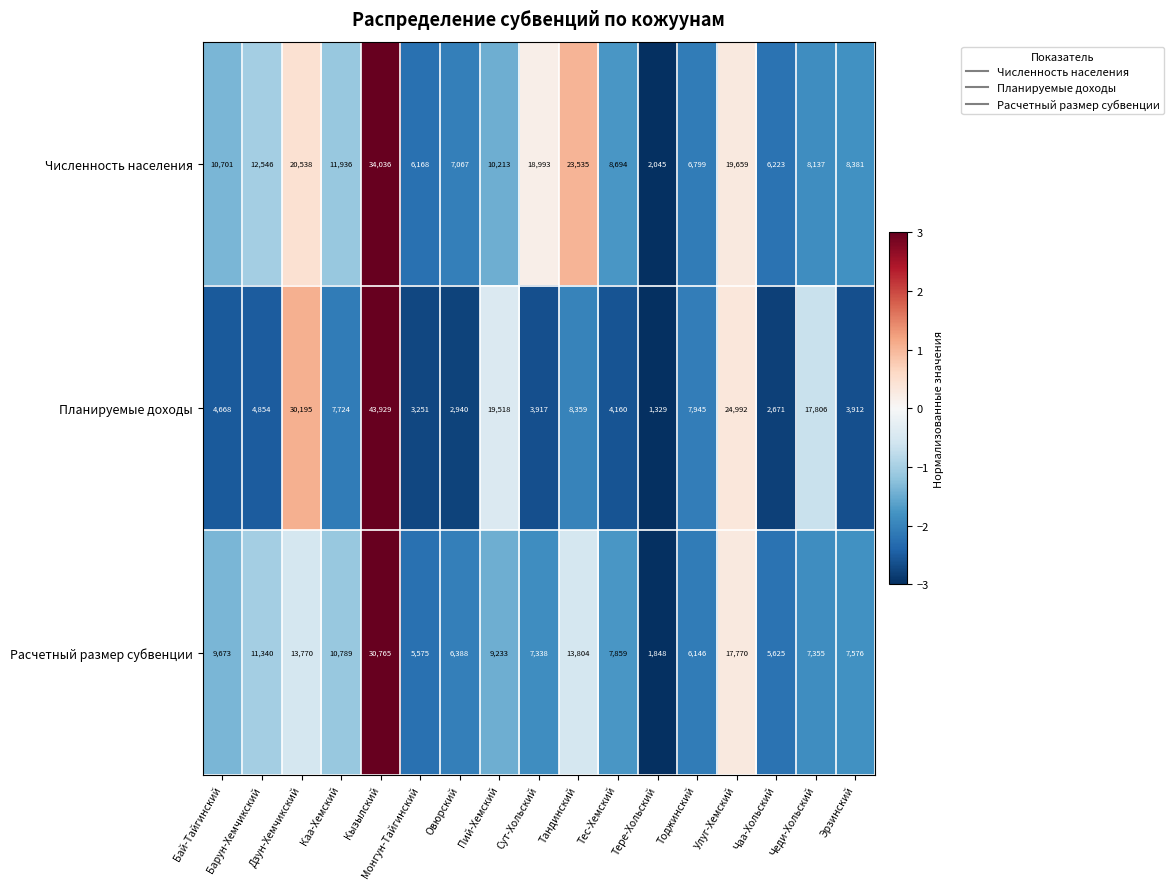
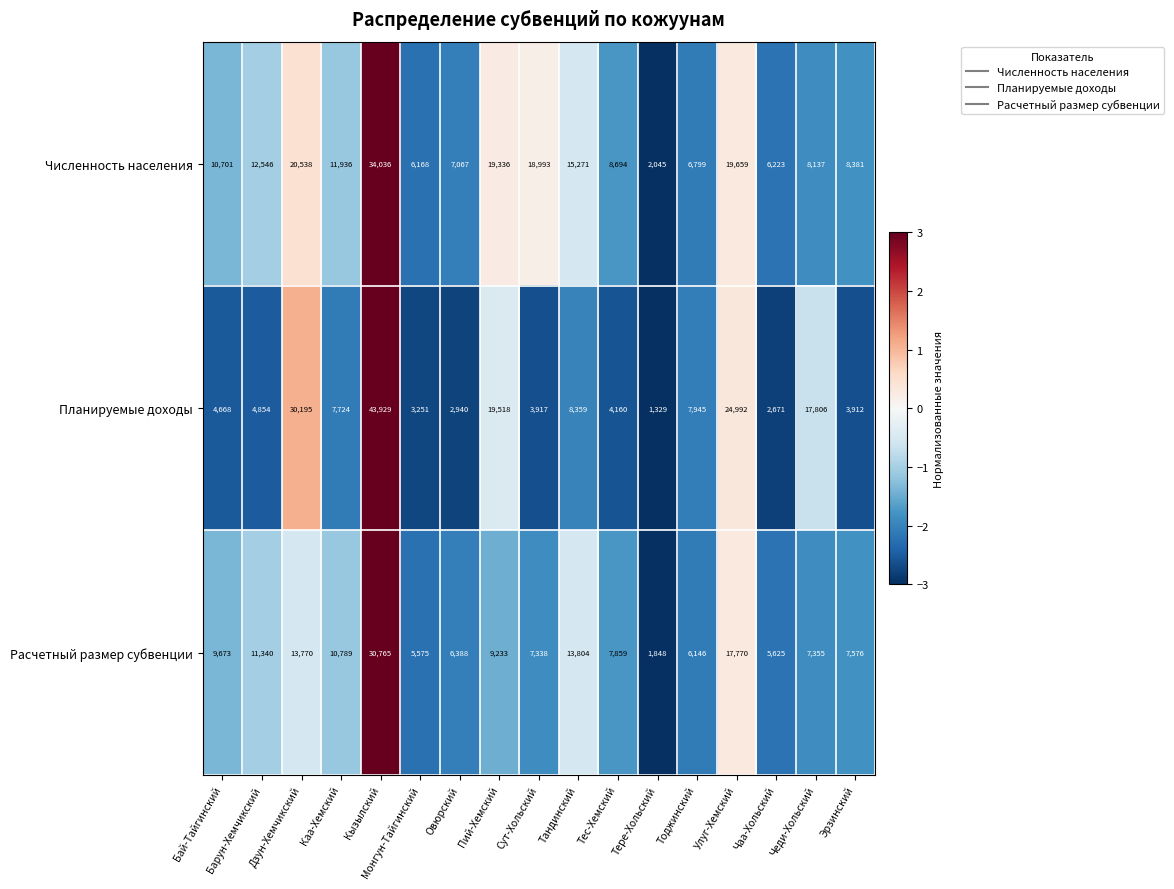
Численность населения, Пий-Хемский: 10,213 -> 19,336
Численность населения, Тандинский: 23,535 -> 15,271
